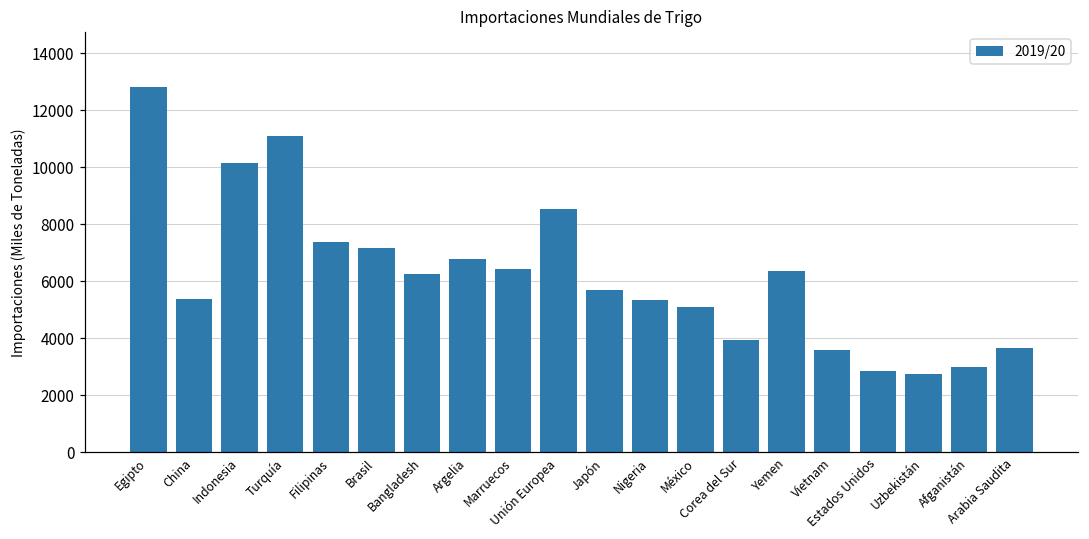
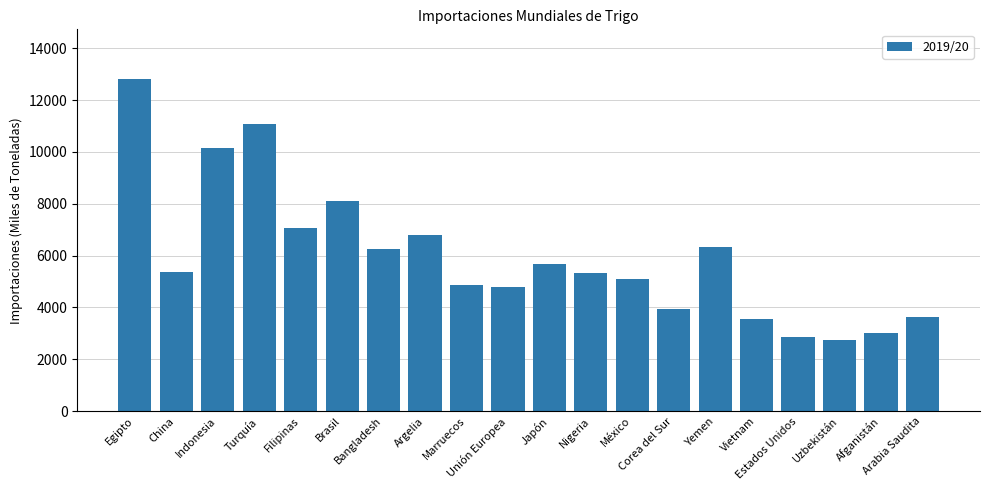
Filipinas: 7400 -> 7100
Brasil: 7200 -> 8100
Marruecos: 6400 -> 4900
Unión Europea: 8500 -> 4800
